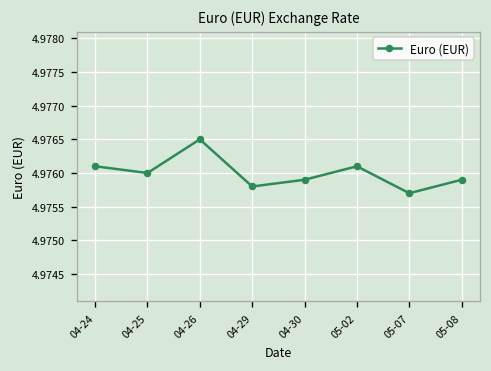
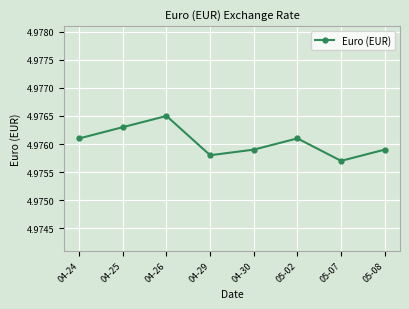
04-25: 4.9760 -> 4.9763
